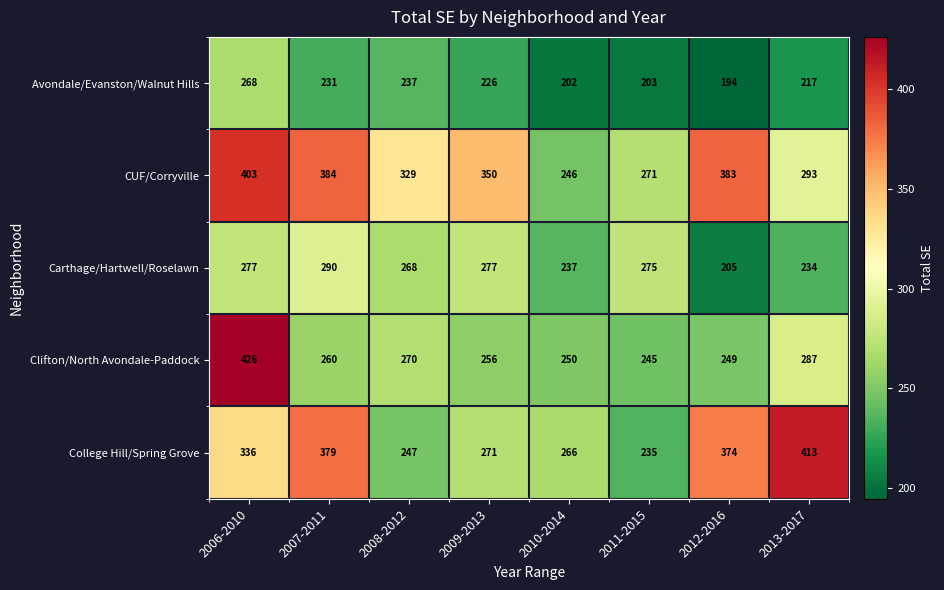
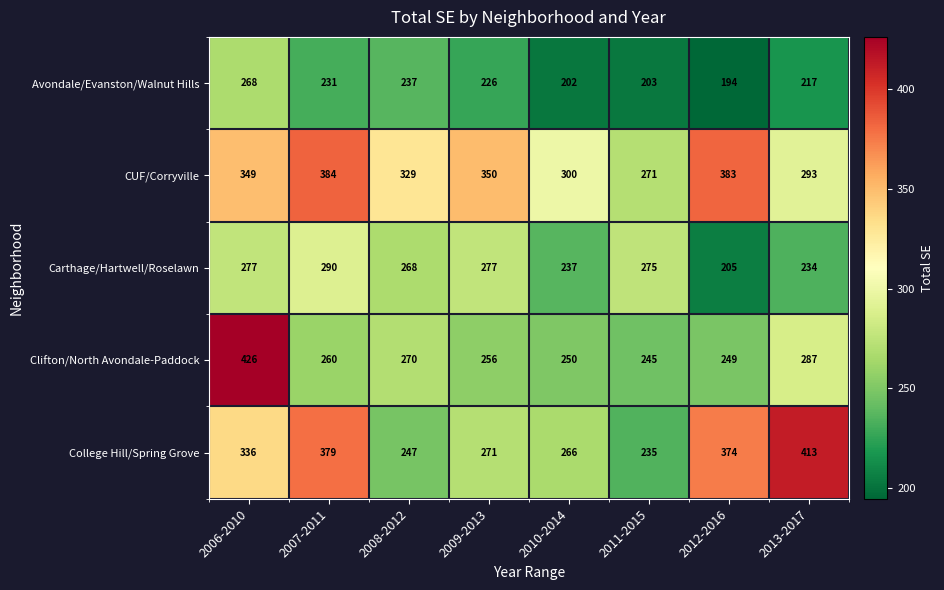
CUF/Corryville, 2006-2010: 403 -> 349
CUF/Corryville, 2010-2014: 246 -> 300
